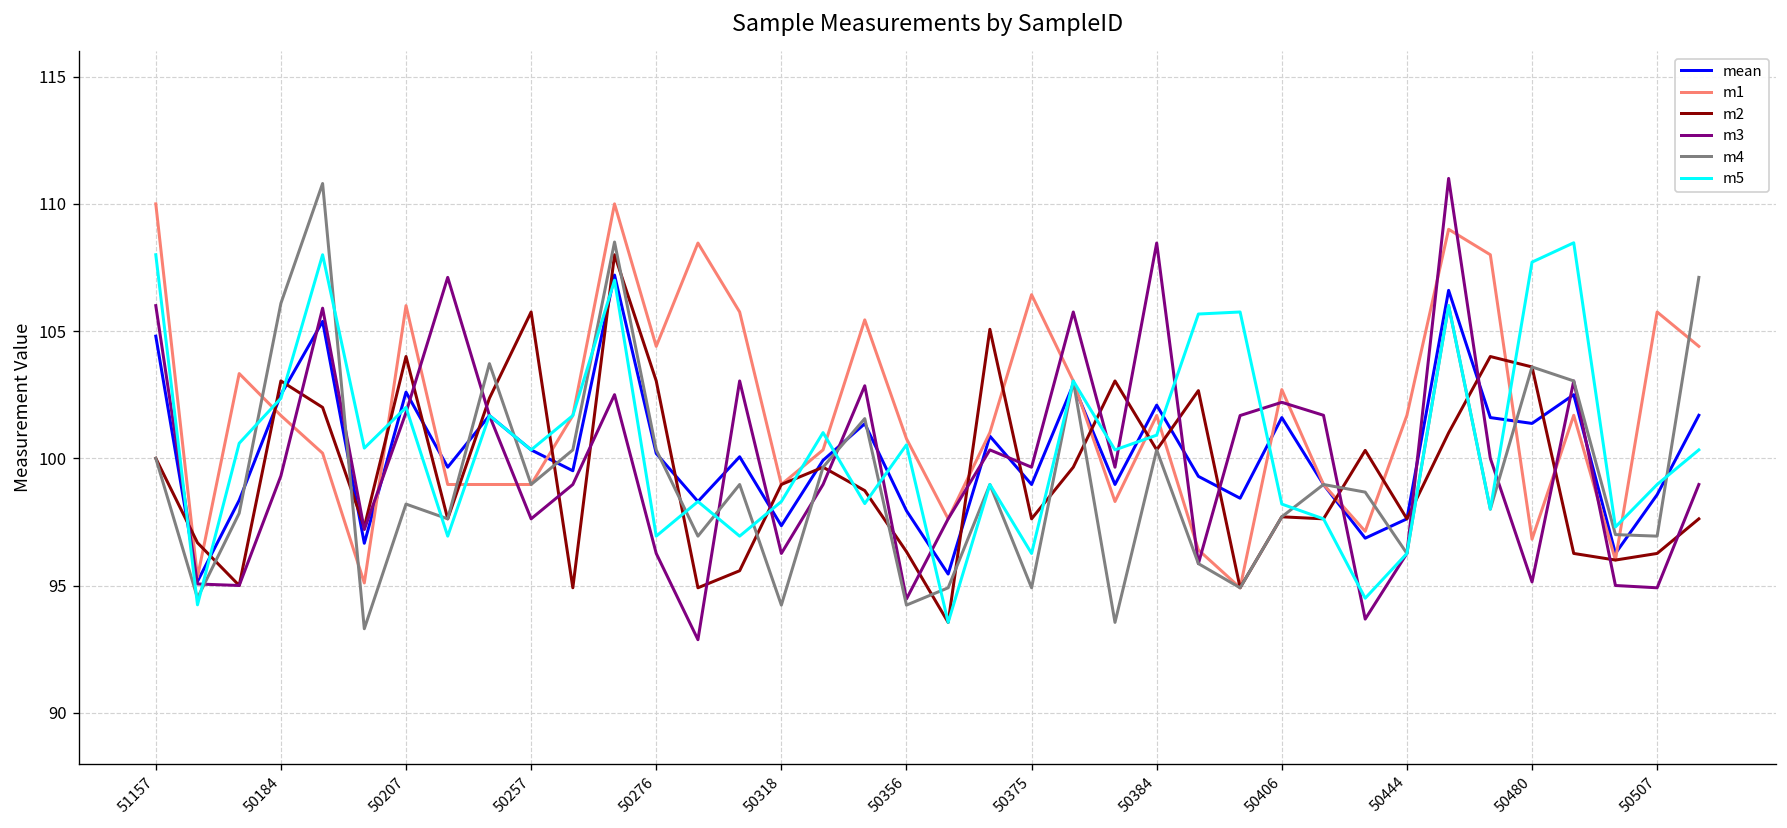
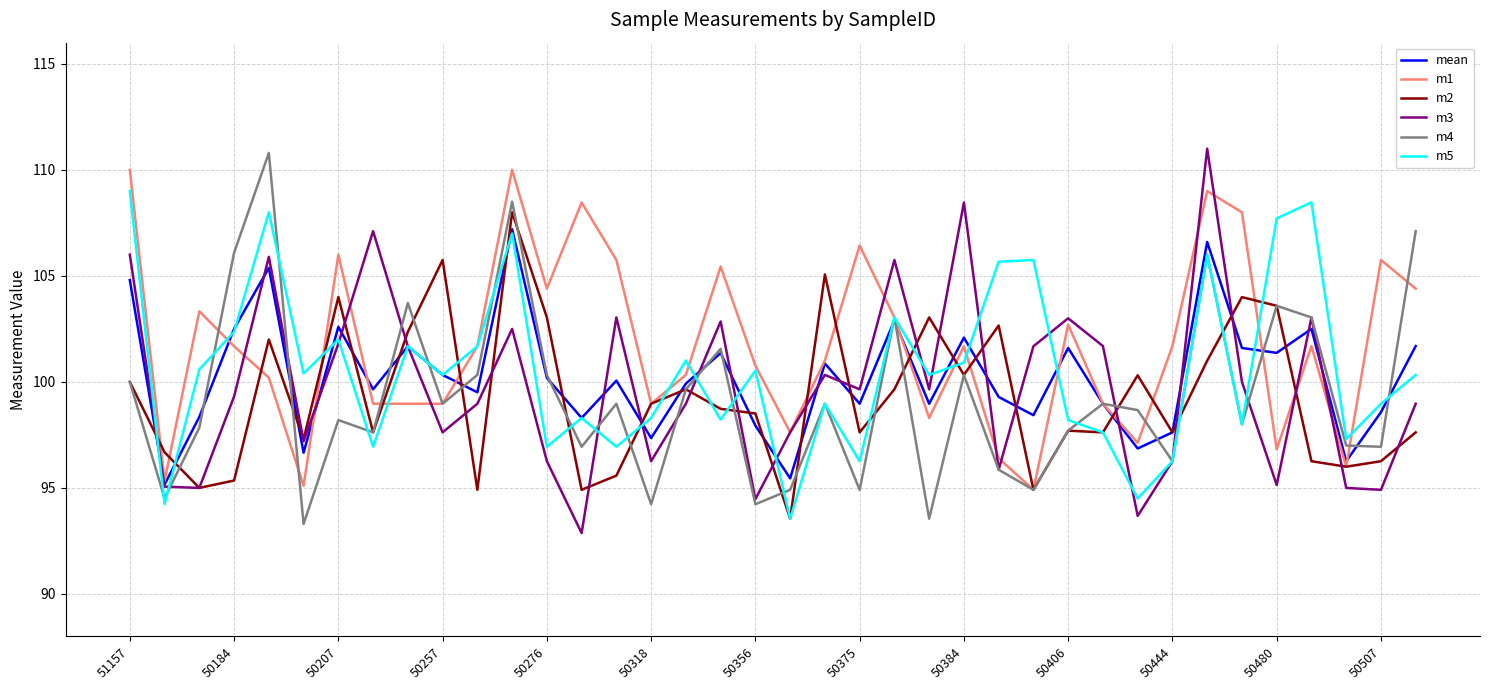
m5, 51157: 108 -> 109
m2, 50184: 103.0 -> 95.4
m2, 50356: 96.3 -> 98.5
m3, 50406: 102.2 -> 103.0
